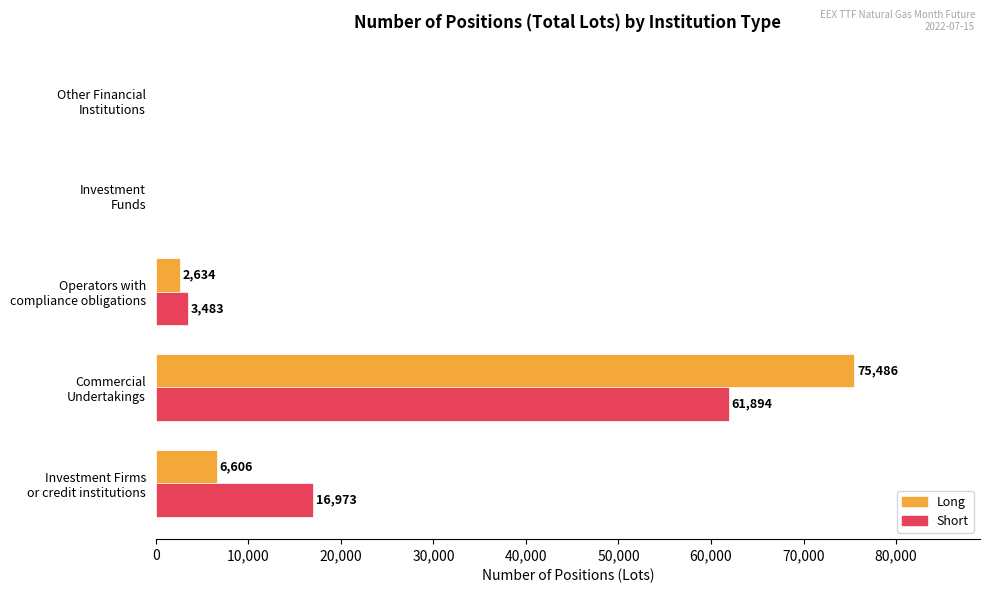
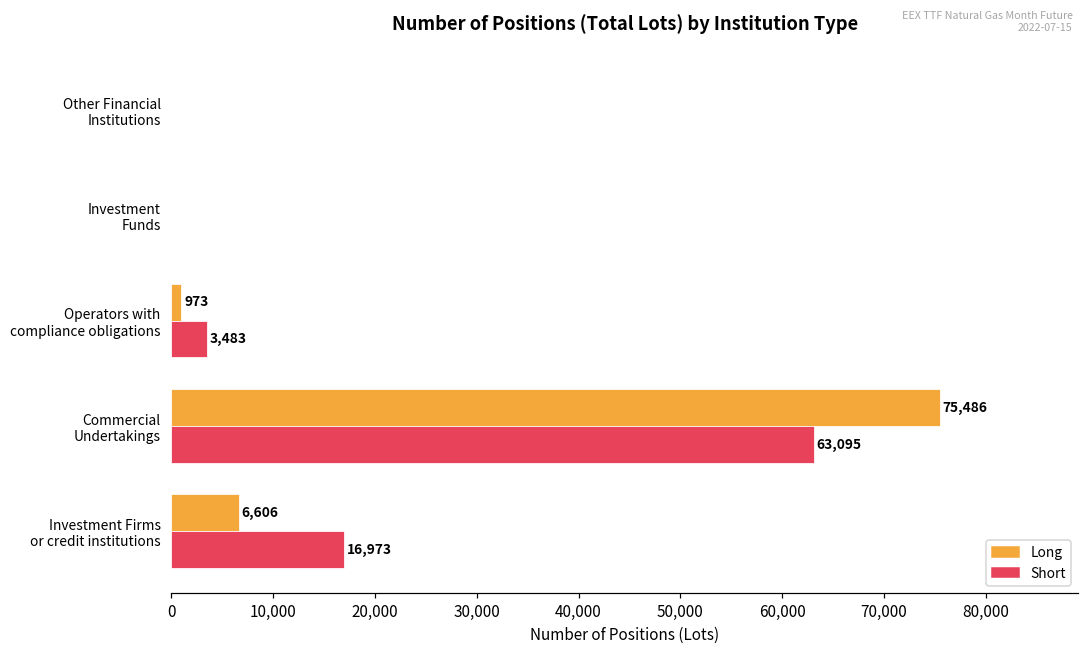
Long, Operators with compliance obligations: 2,634 -> 973
Short, Commercial Undertakings: 61,894 -> 63,095
